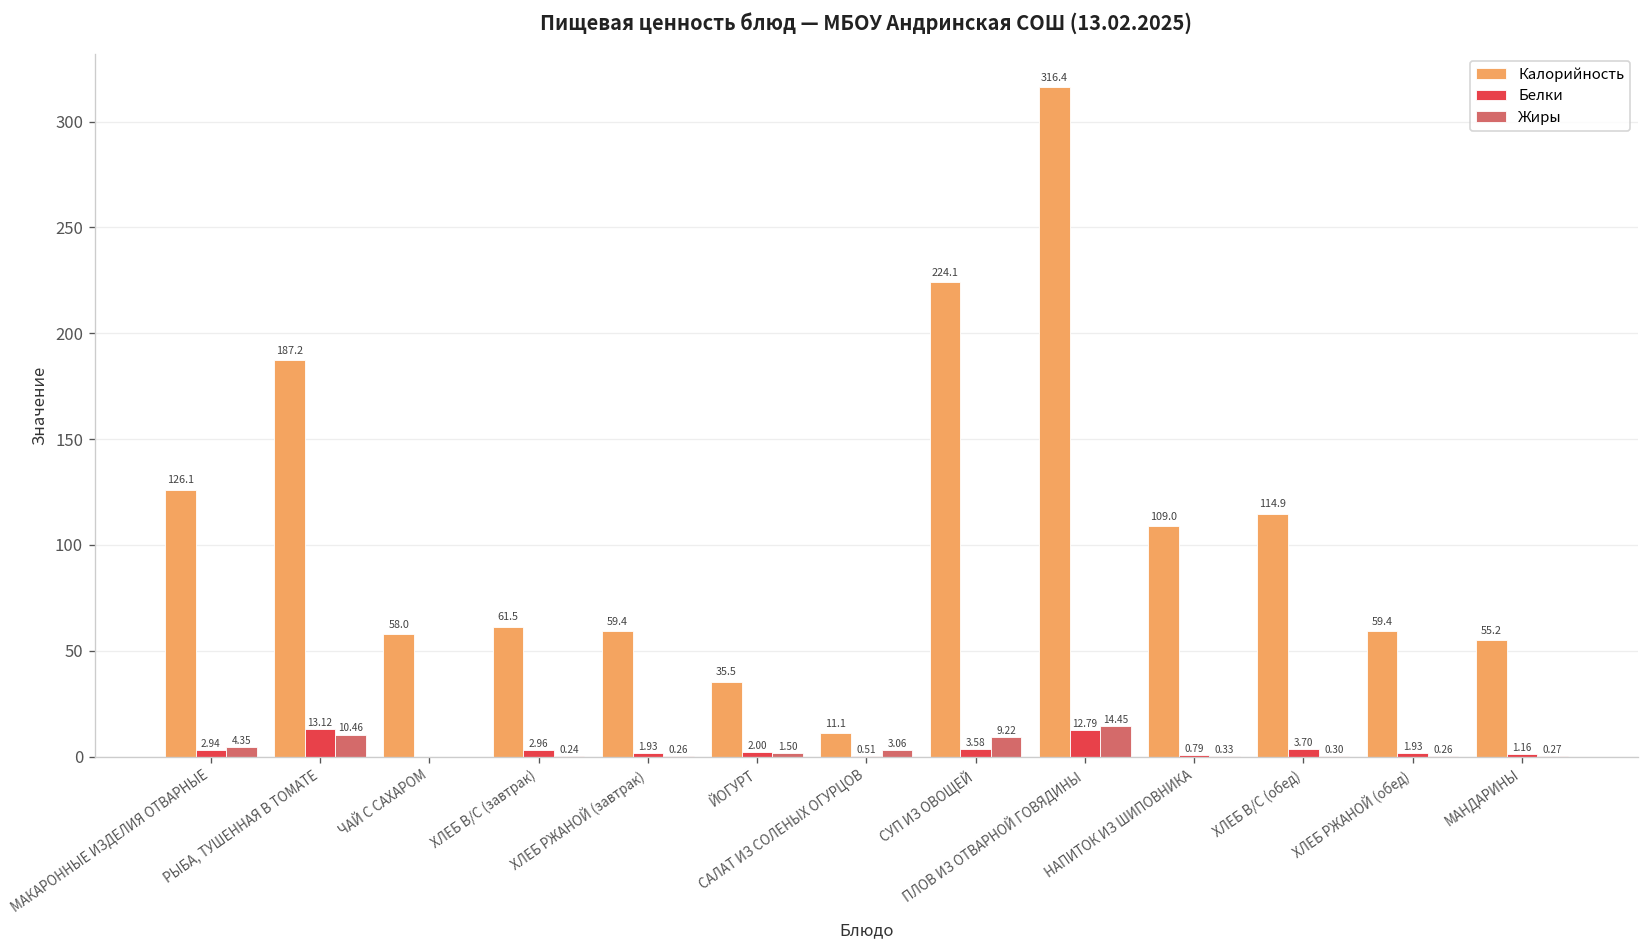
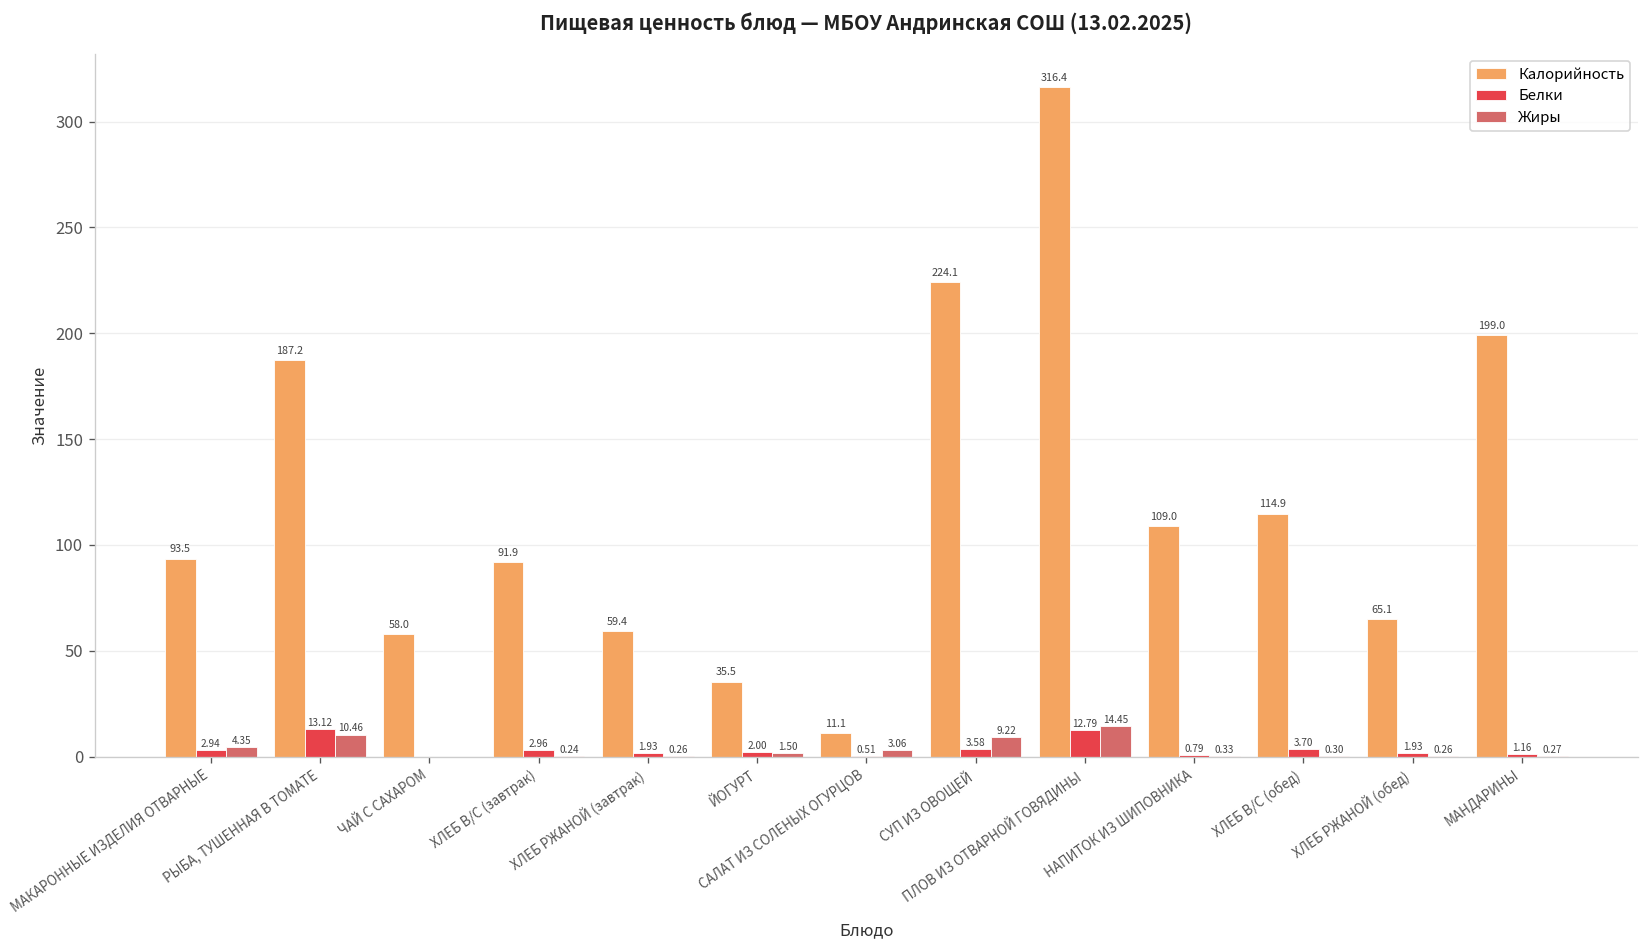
Калорийность, МАКАРОННЫЕ ИЗДЕЛИЯ ОТВАРНЫЕ: 126.1 -> 93.5
Калорийность, ХЛЕБ В/С (завтрак): 61.5 -> 91.9
Калорийность, ХЛЕБ РЖАНОЙ (обед): 59.4 -> 65.1
Калорийность, МАНДАРИНЫ: 55.2 -> 199.0
